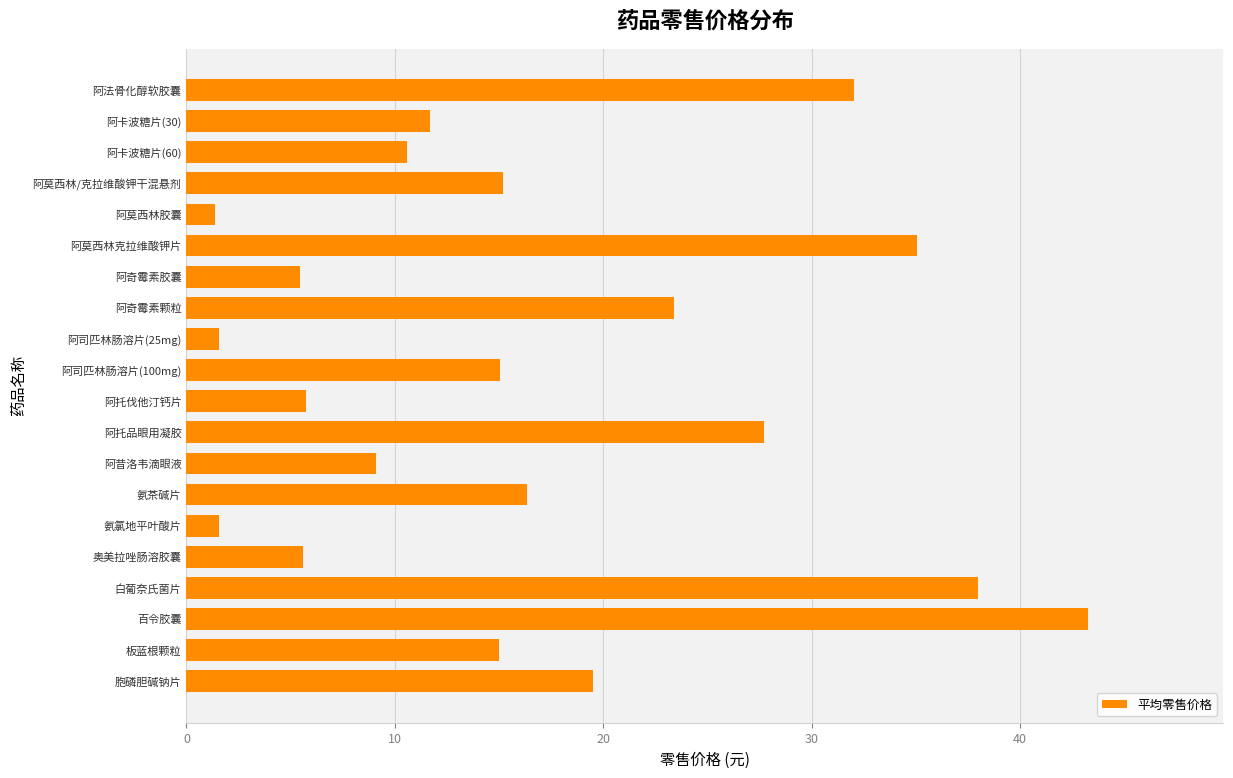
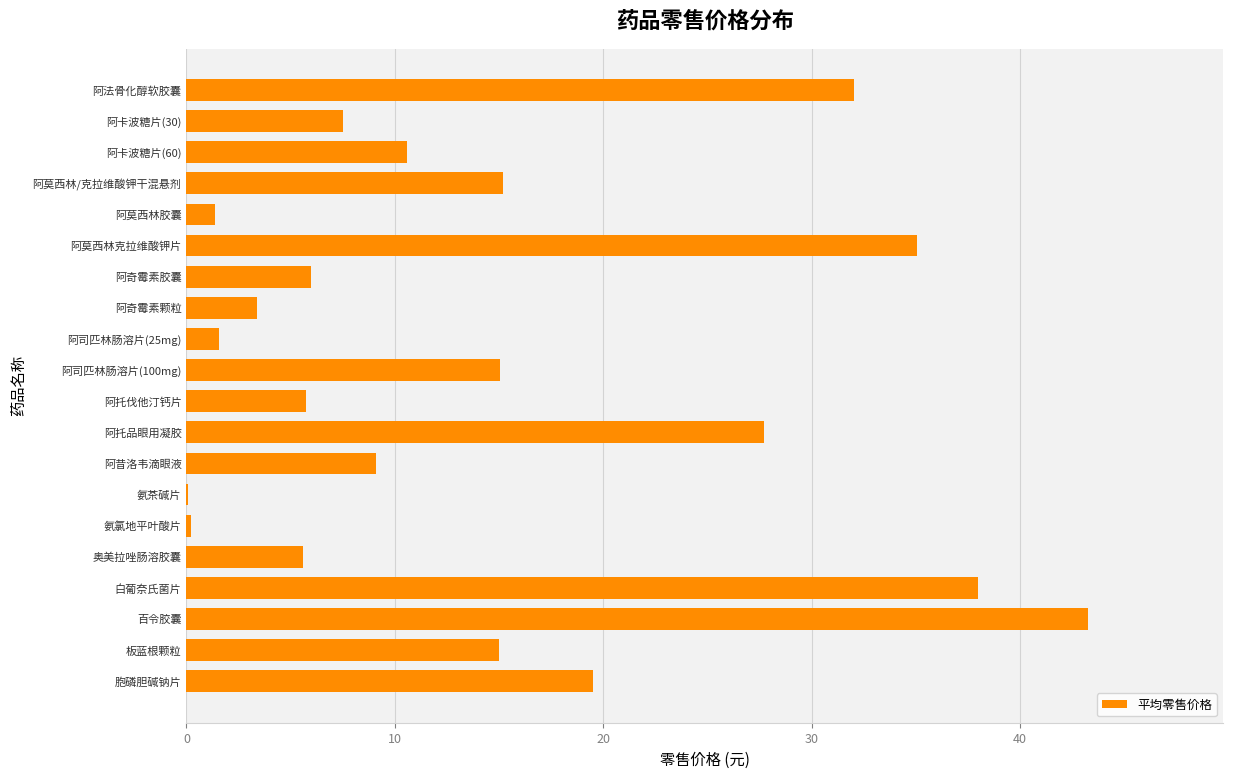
阿卡波糖片(30): 11.7 -> 7.5
阿奇霉素胶囊: 5.5 -> 6.0
阿奇霉素颗粒: 23.4 -> 3.4
氨茶碱片: 16.4 -> 0.1
氨氯地平叶酸片: 1.6 -> 0.2
